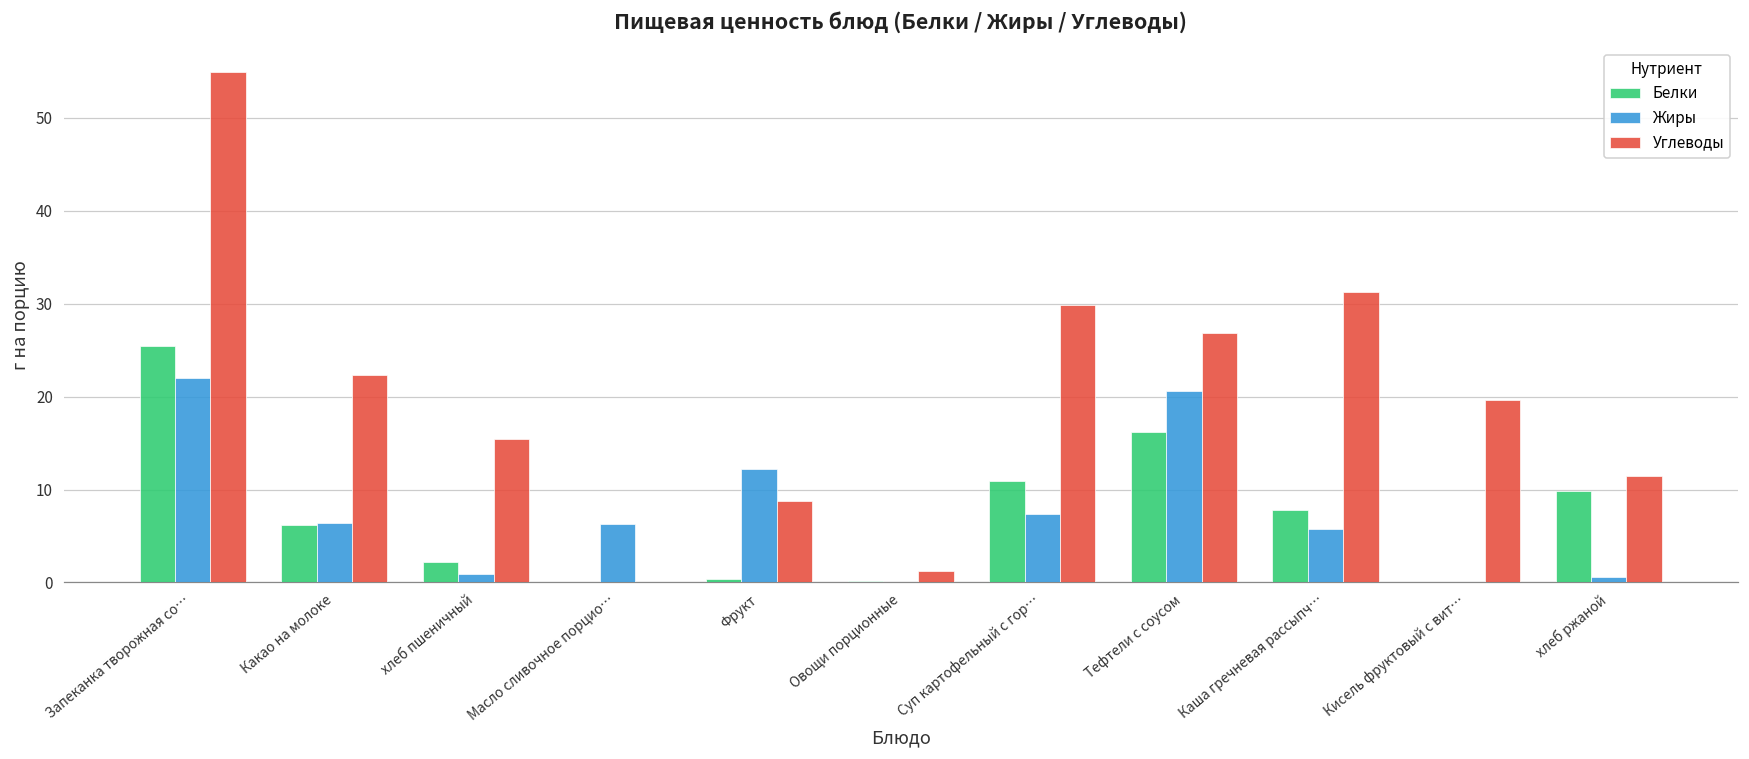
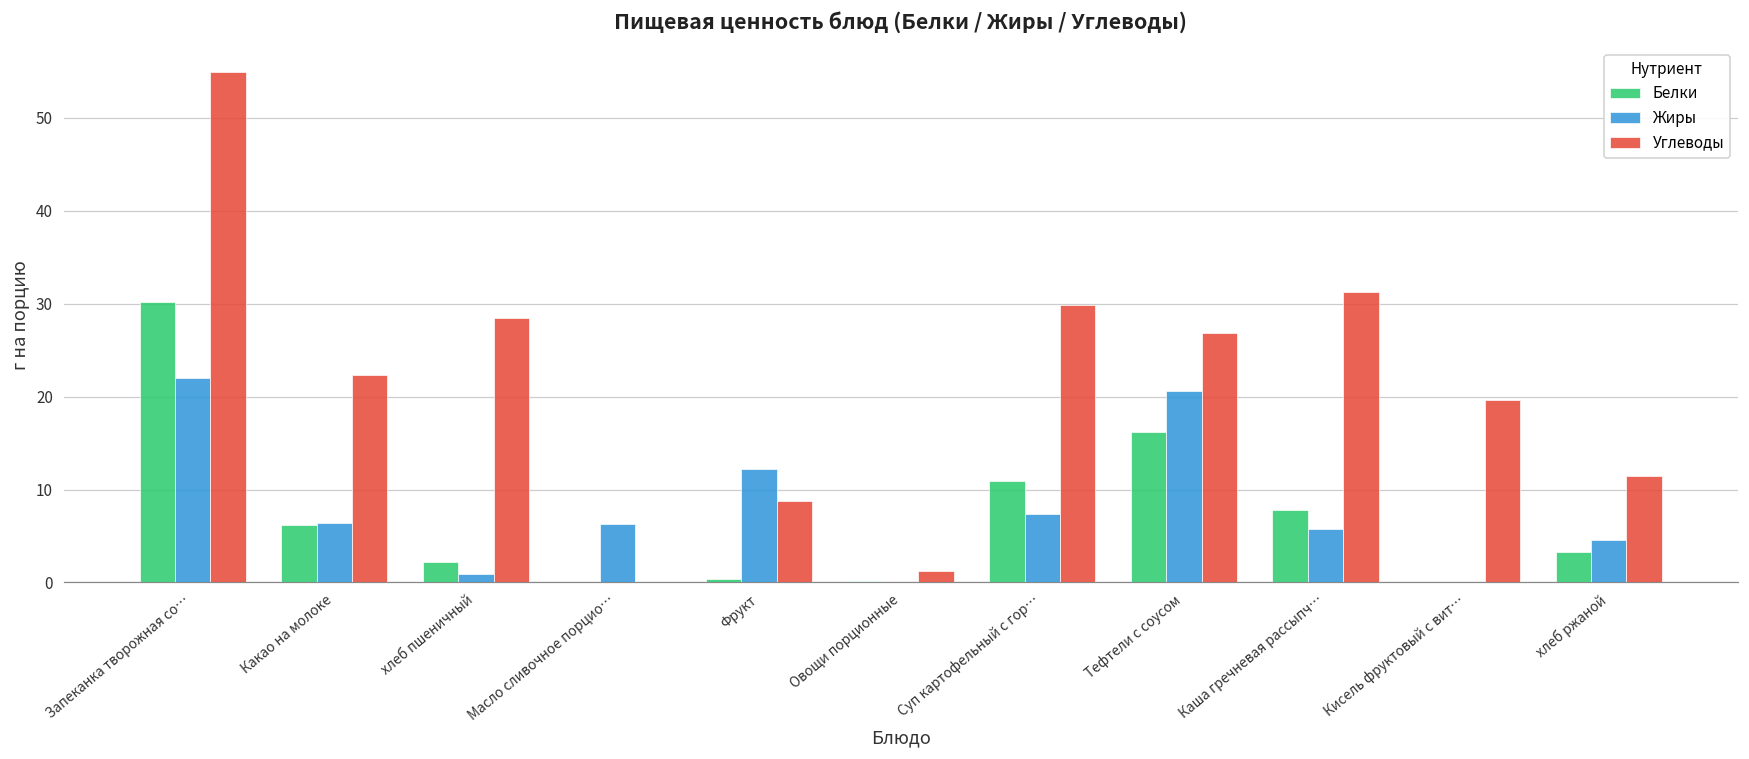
Белки, Запеканка творожная со…: 25 -> 30
Углеводы, хлеб пшеничный: 15 -> 29
Белки, хлеб ржаной: 10 -> 3
Жиры, хлеб ржаной: 1 -> 5
